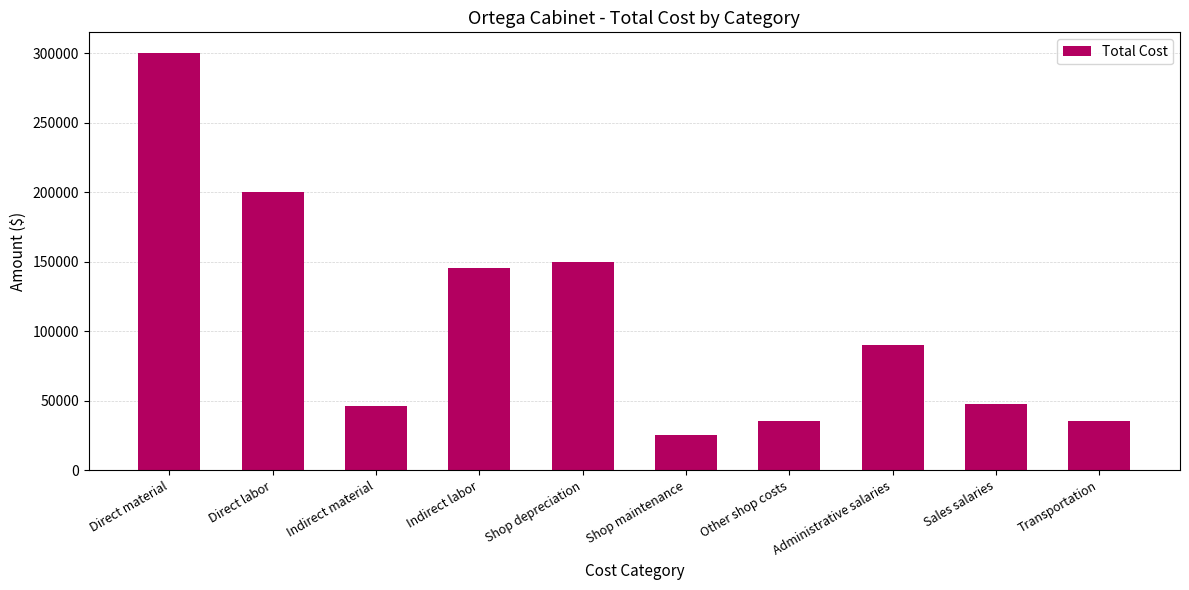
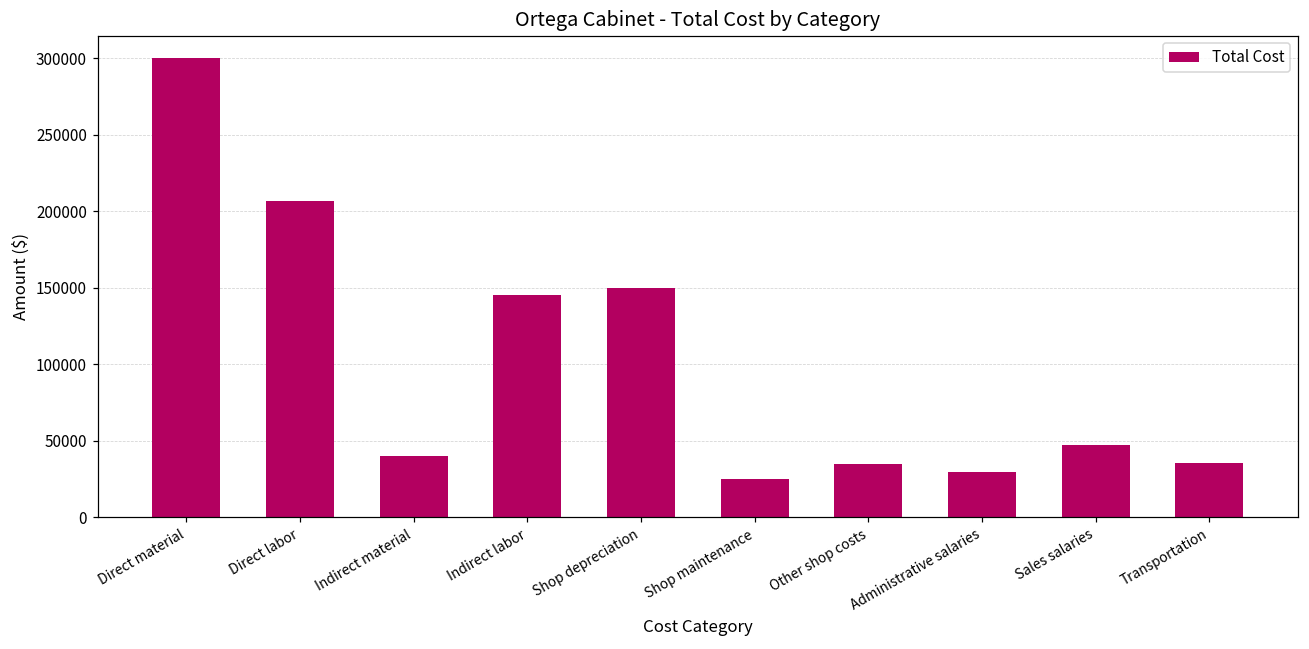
Direct labor: 200000 -> 207000
Indirect material: 46000 -> 40000
Administrative salaries: 90000 -> 29000
